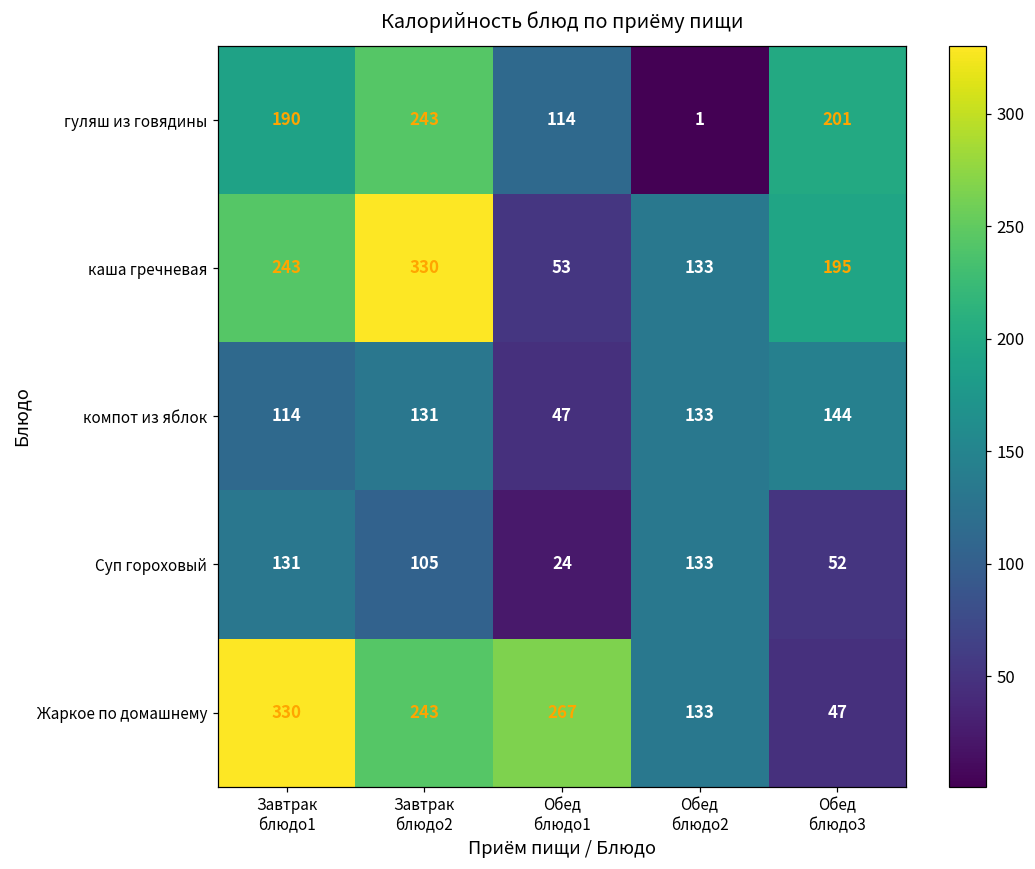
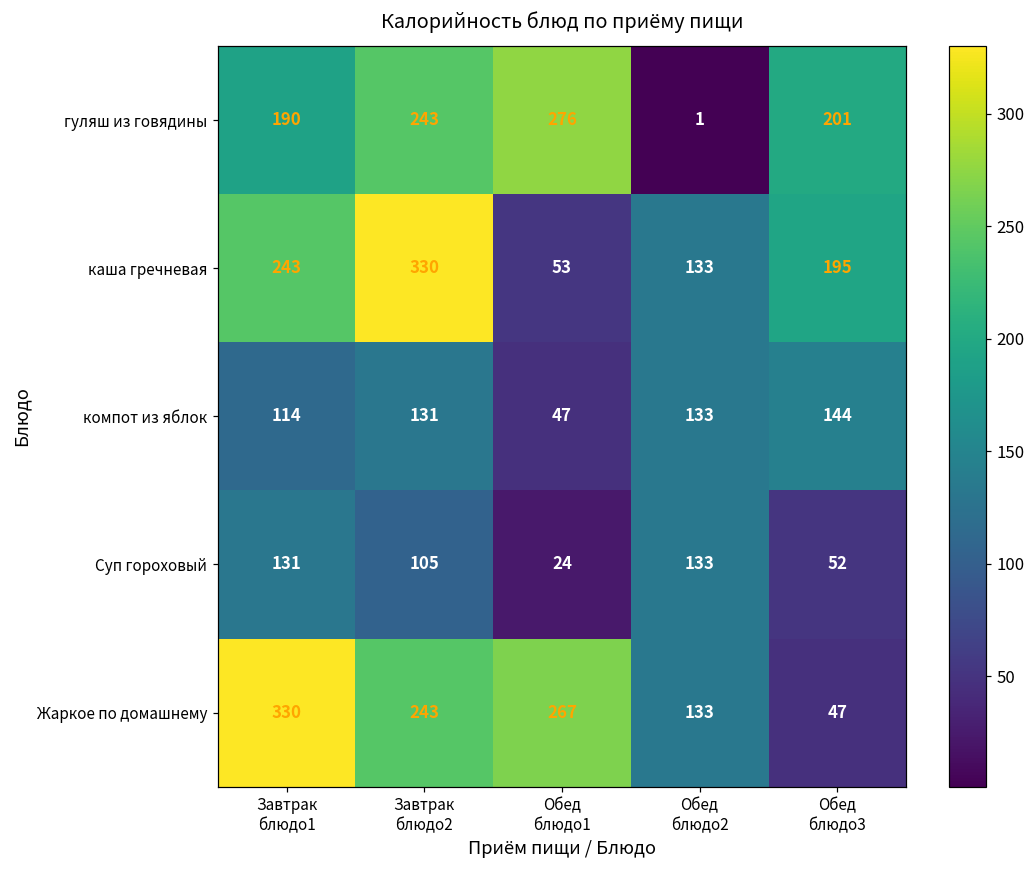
гуляш из говядины, Обед блюдо1: 114 -> 276
